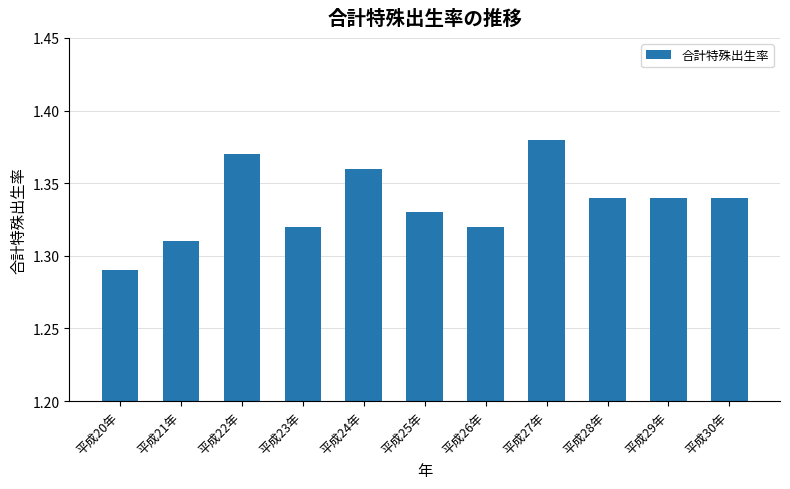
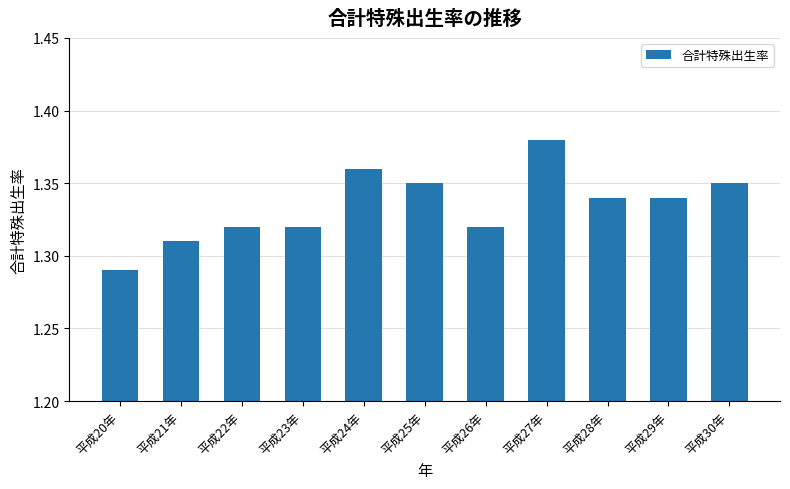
平成22年: 1.37 -> 1.32
平成25年: 1.33 -> 1.35
平成30年: 1.34 -> 1.35
